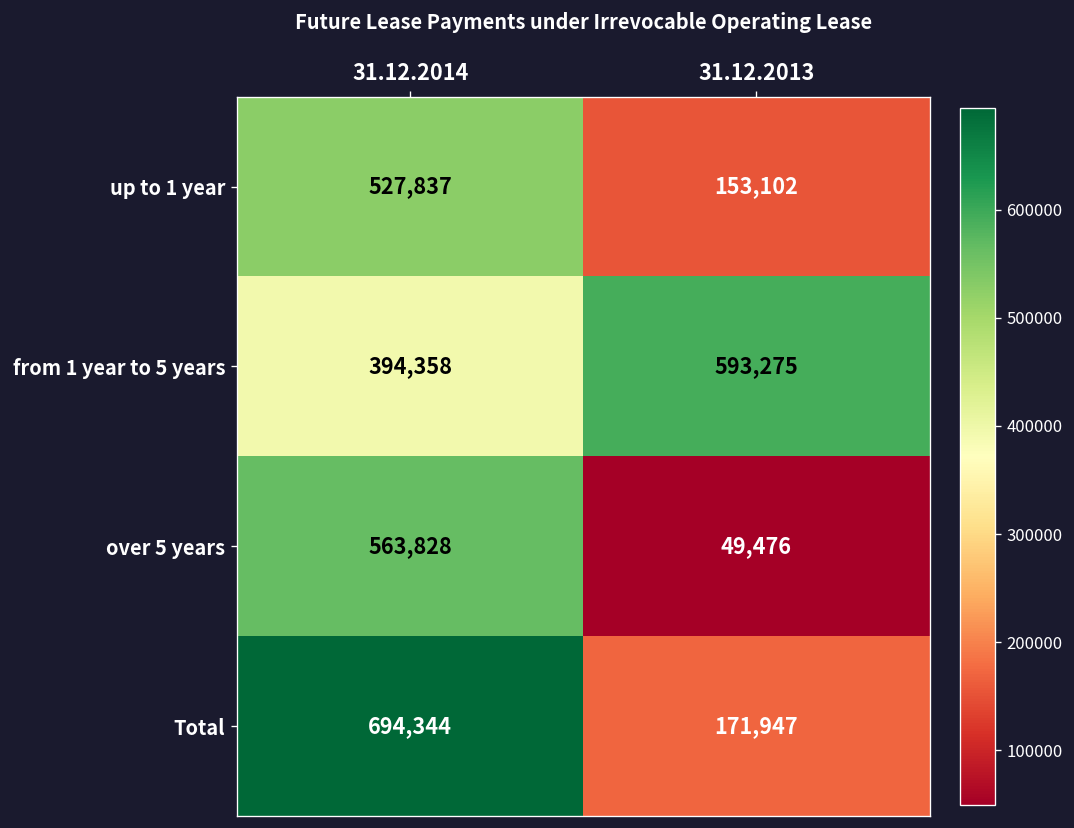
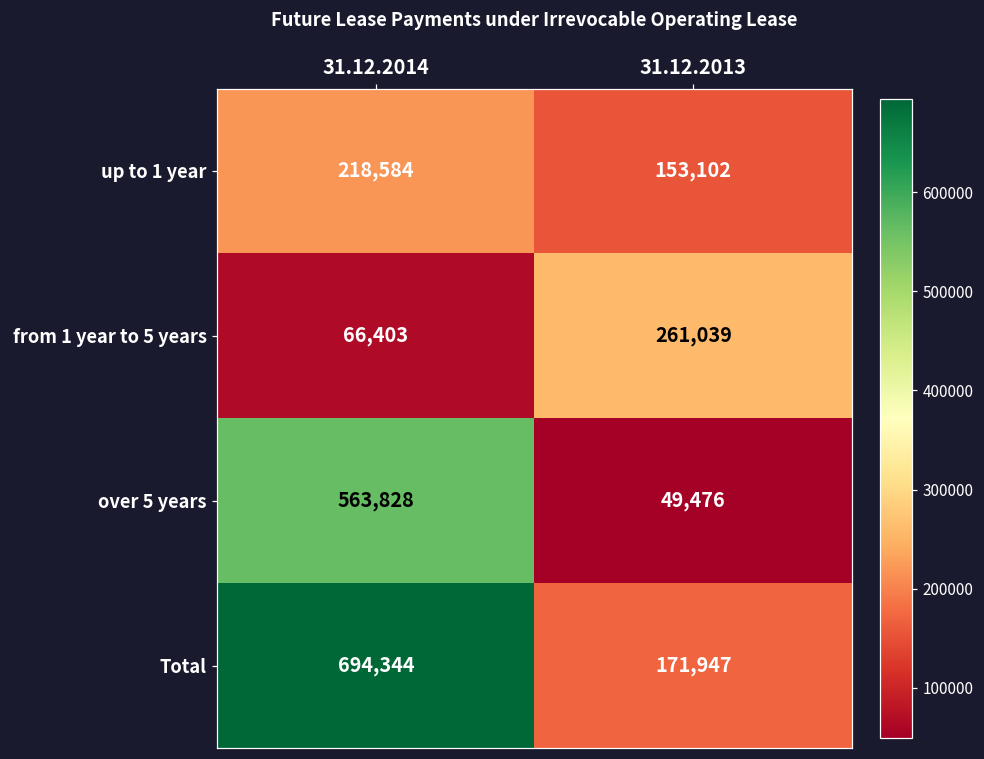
up to 1 year, 31.12.2014: 527,837 -> 218,584
from 1 year to 5 years, 31.12.2014: 394,358 -> 66,403
from 1 year to 5 years, 31.12.2013: 593,275 -> 261,039
